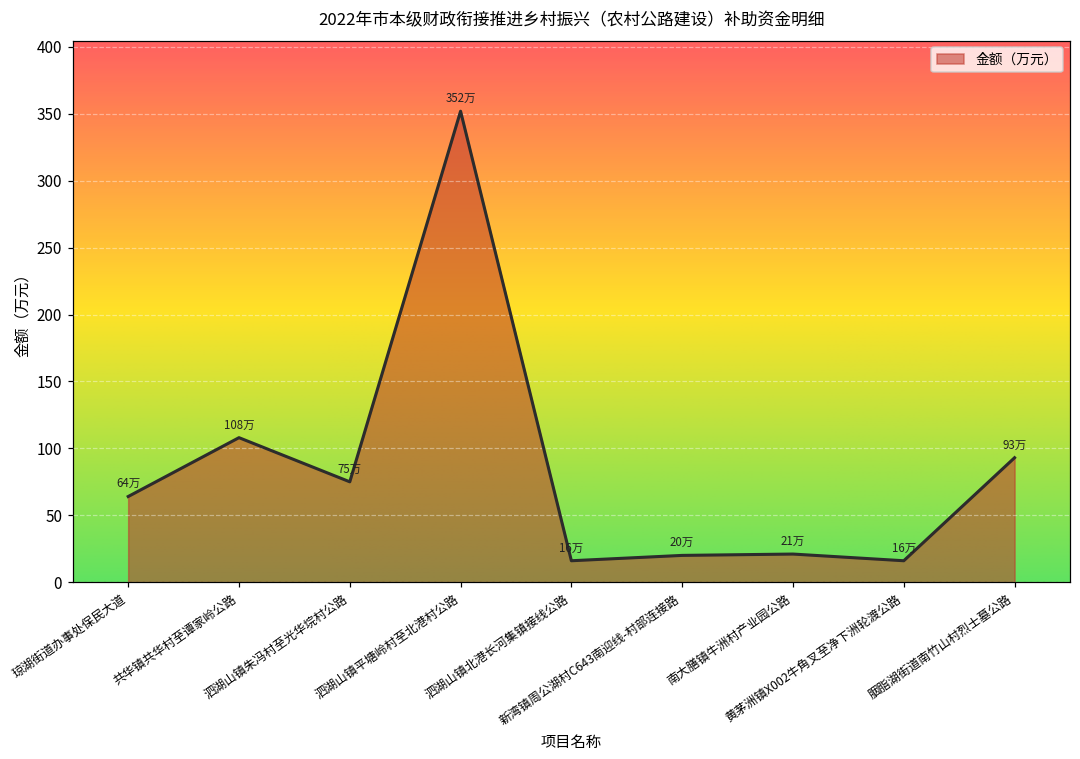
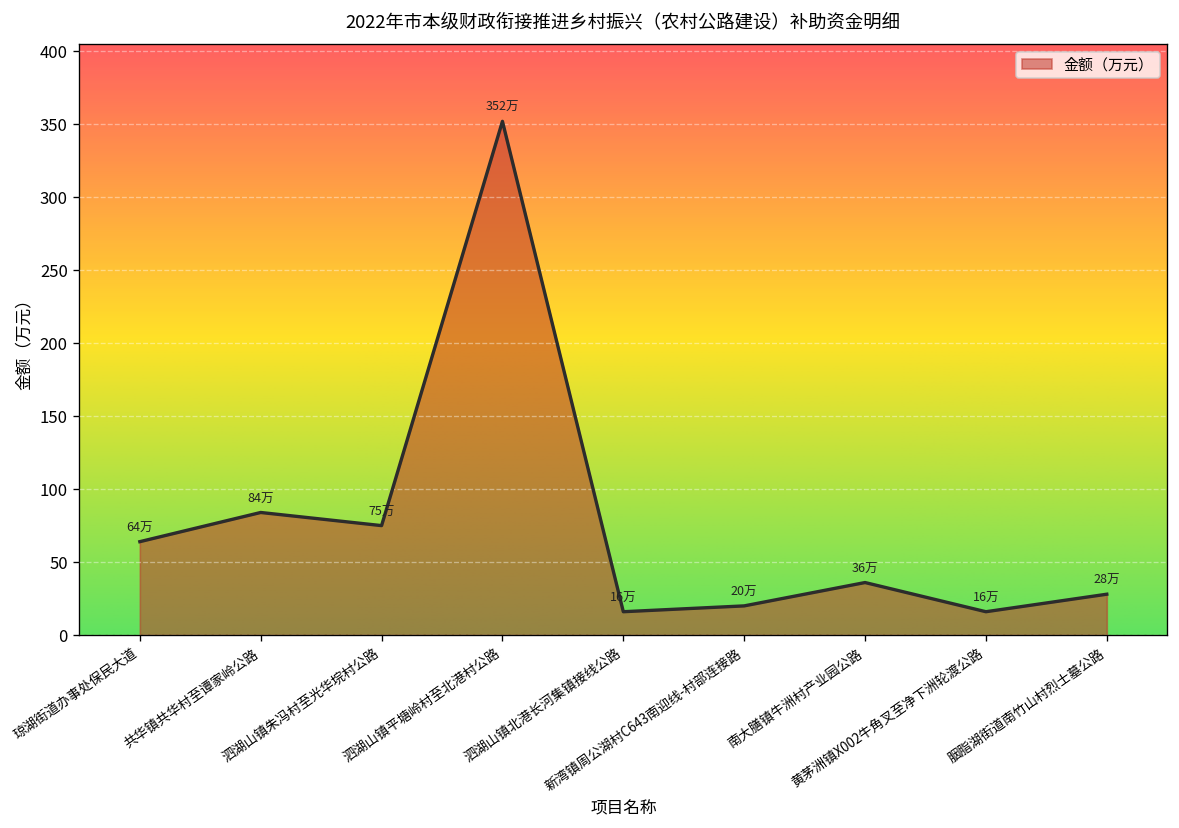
共华镇共华村至谭家岭公路: 108万 -> 84万
南大膳镇牛洲村产业园公路: 21万 -> 36万
胭脂湖街道南竹山村烈士墓公路: 93万 -> 28万
